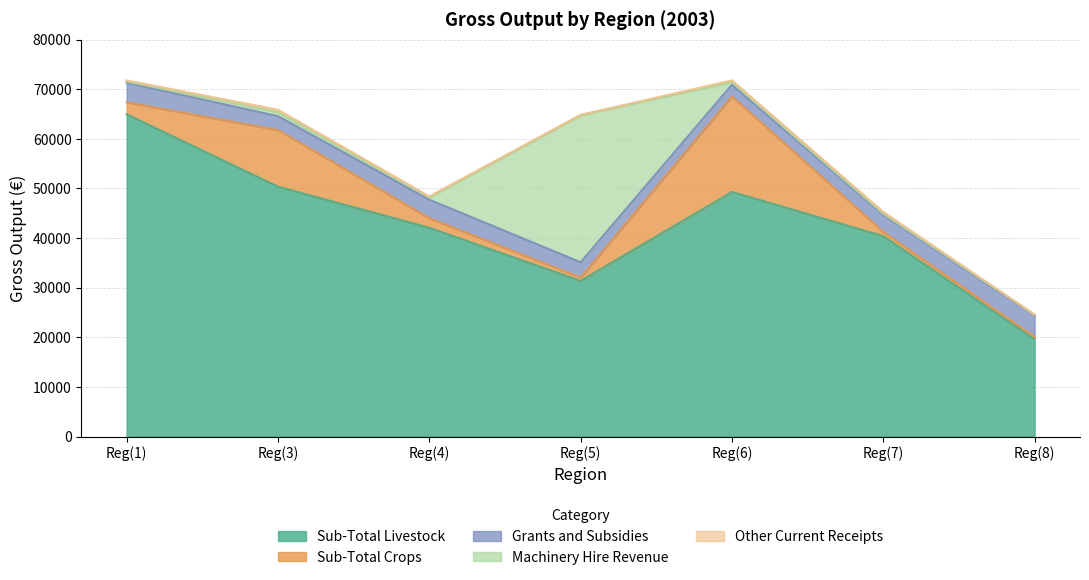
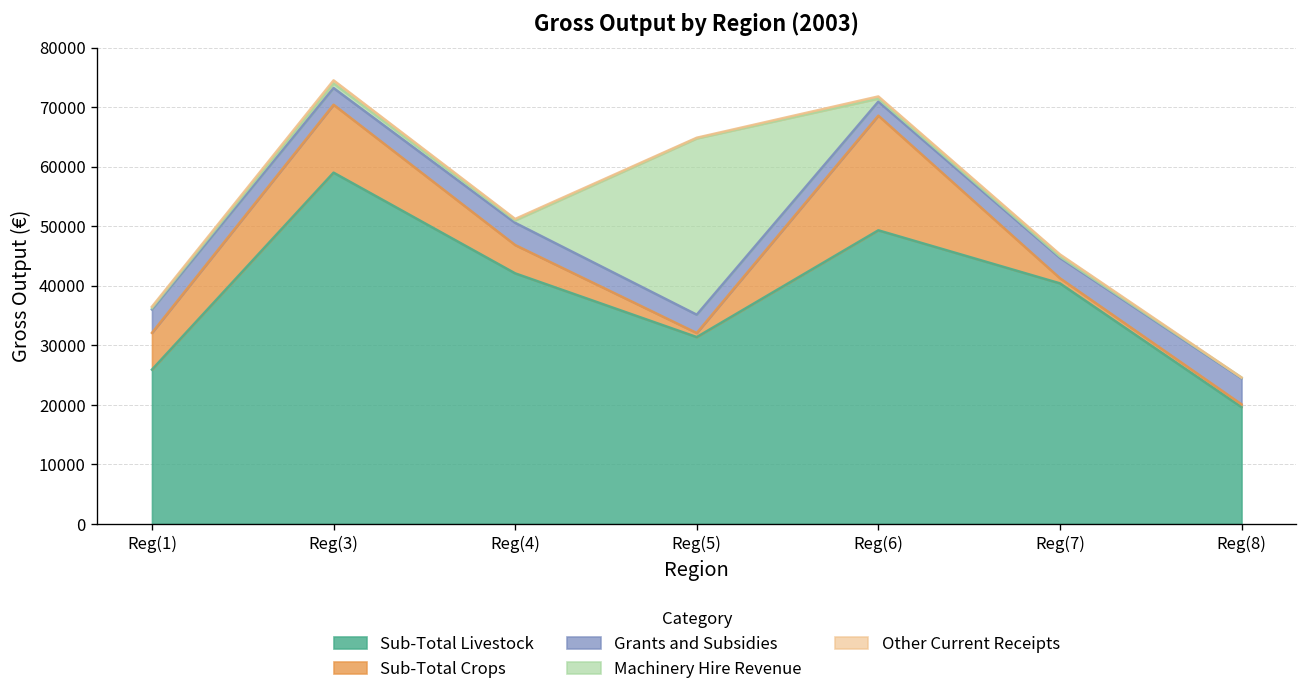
Sub-Total Livestock, Reg(1): 65000 -> 26000
Sub-Total Crops, Reg(1): 2000 -> 6000
Sub-Total Livestock, Reg(3): 50000 -> 59000
Sub-Total Crops, Reg(4): 2000 -> 5000
